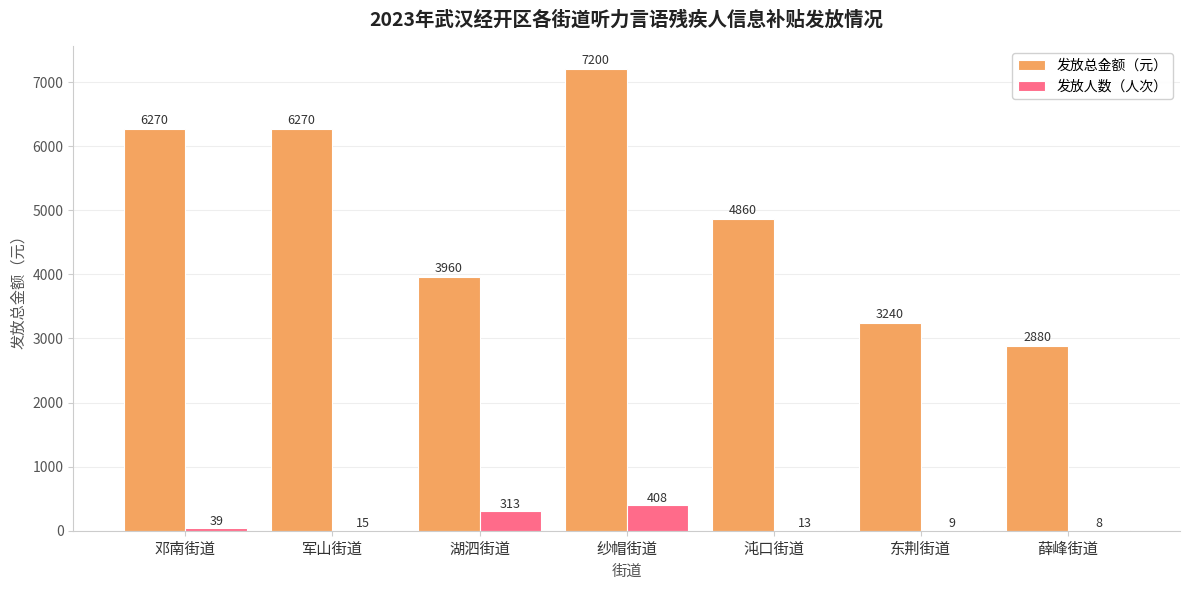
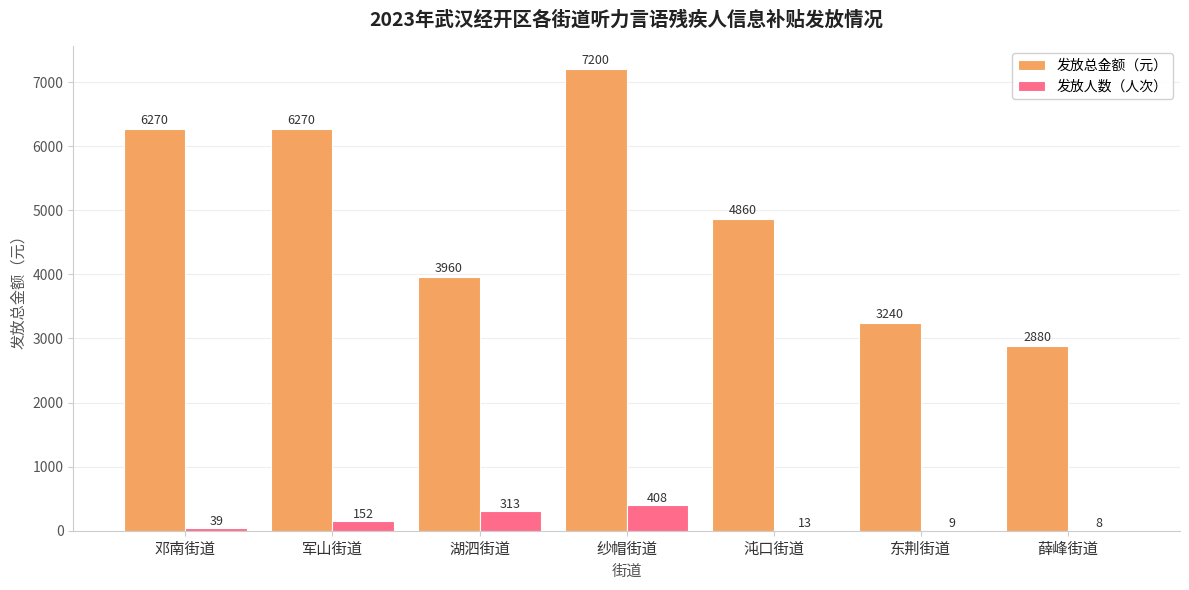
发放人数（人次）, 军山街道: 15 -> 152
